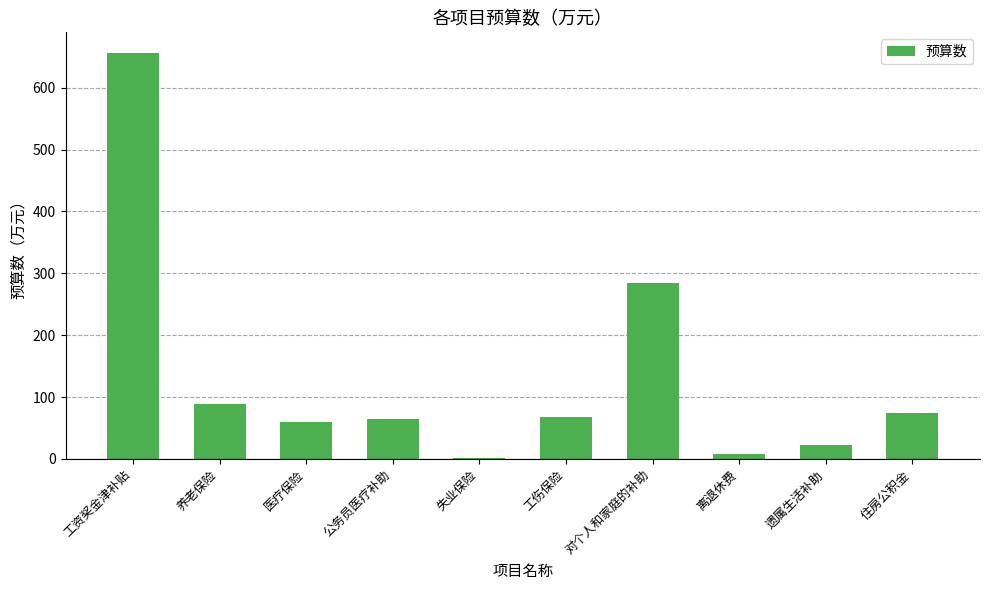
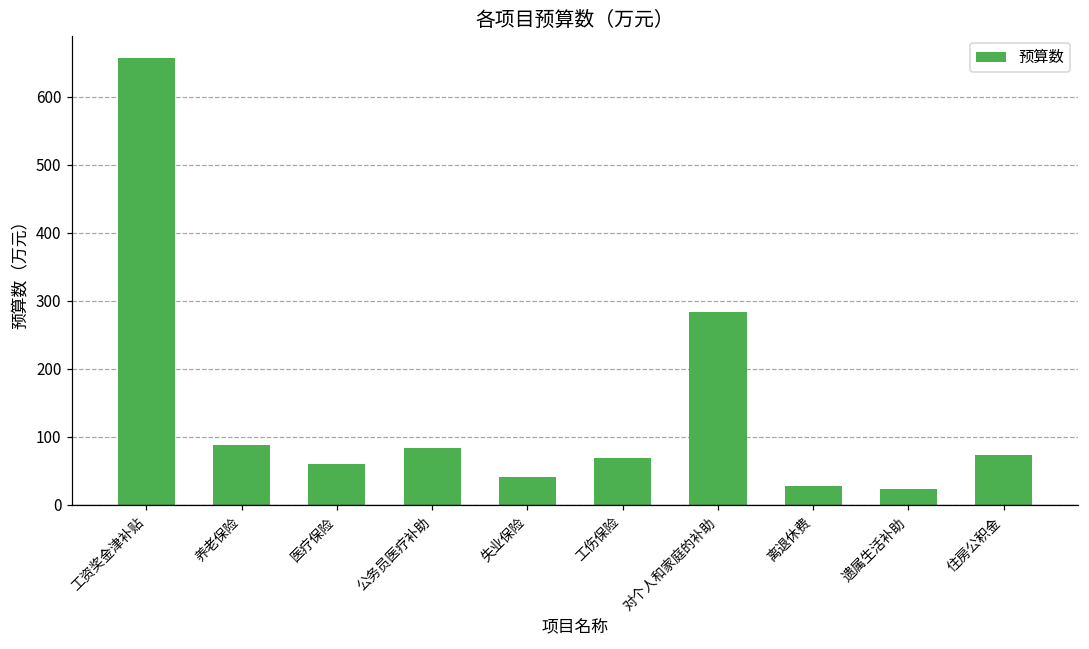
公务员医疗补助: 70 -> 80
失业保险: 0 -> 40
离退休费: 10 -> 30
